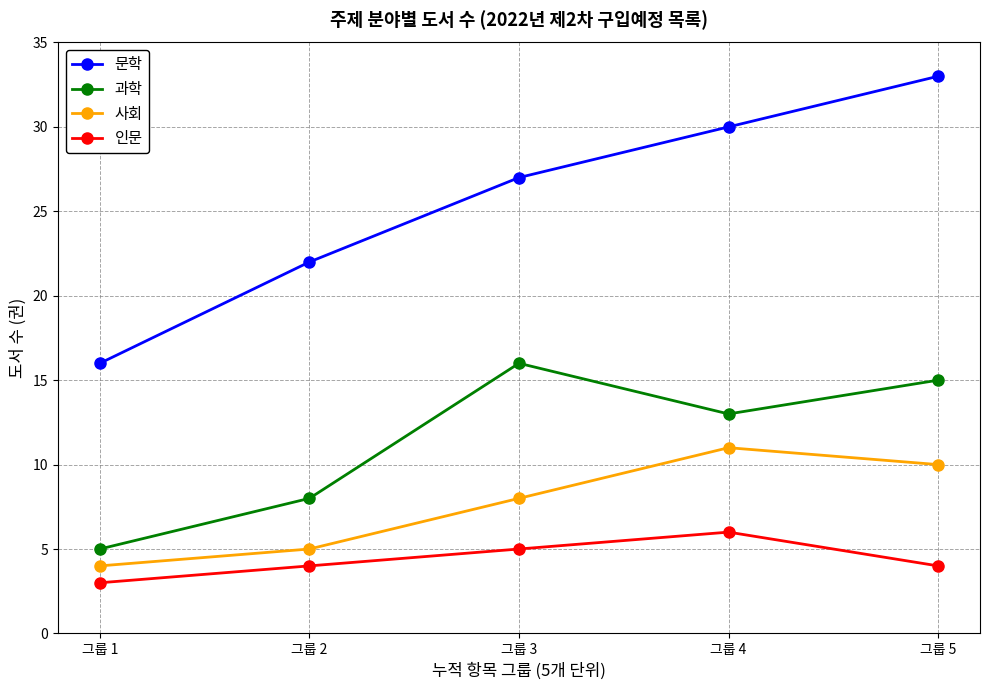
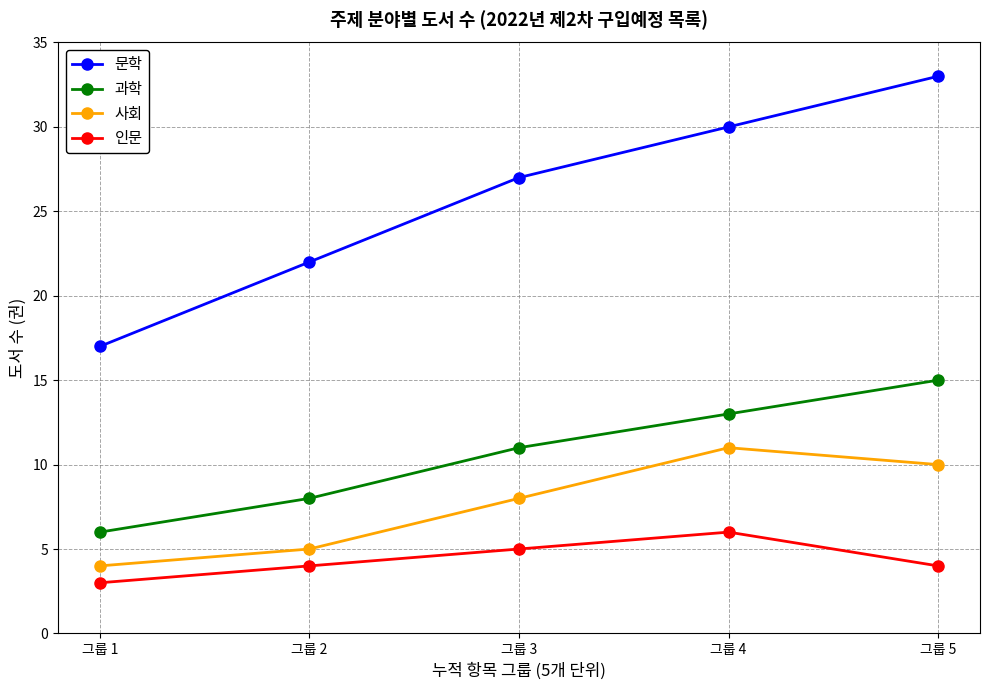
문학, 그룹 1: 16 -> 17
과학, 그룹 1: 5 -> 6
과학, 그룹 3: 16 -> 11
